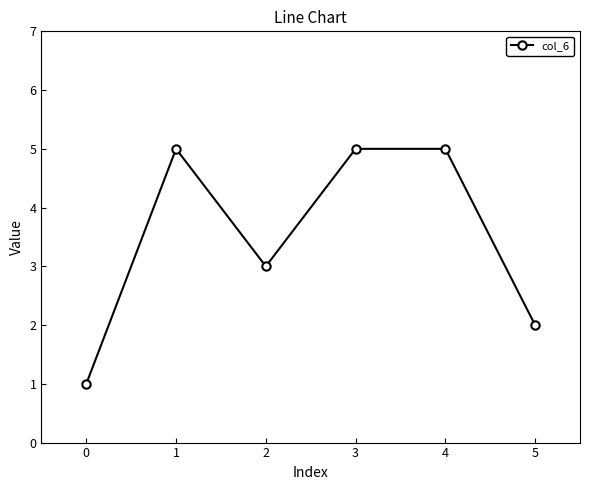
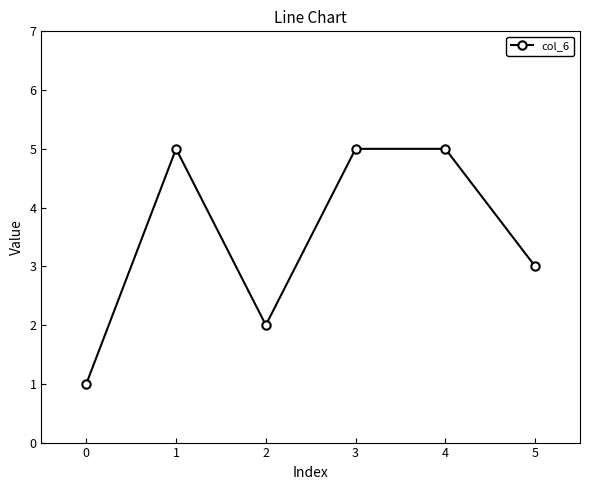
2: 3 -> 2
5: 2 -> 3
